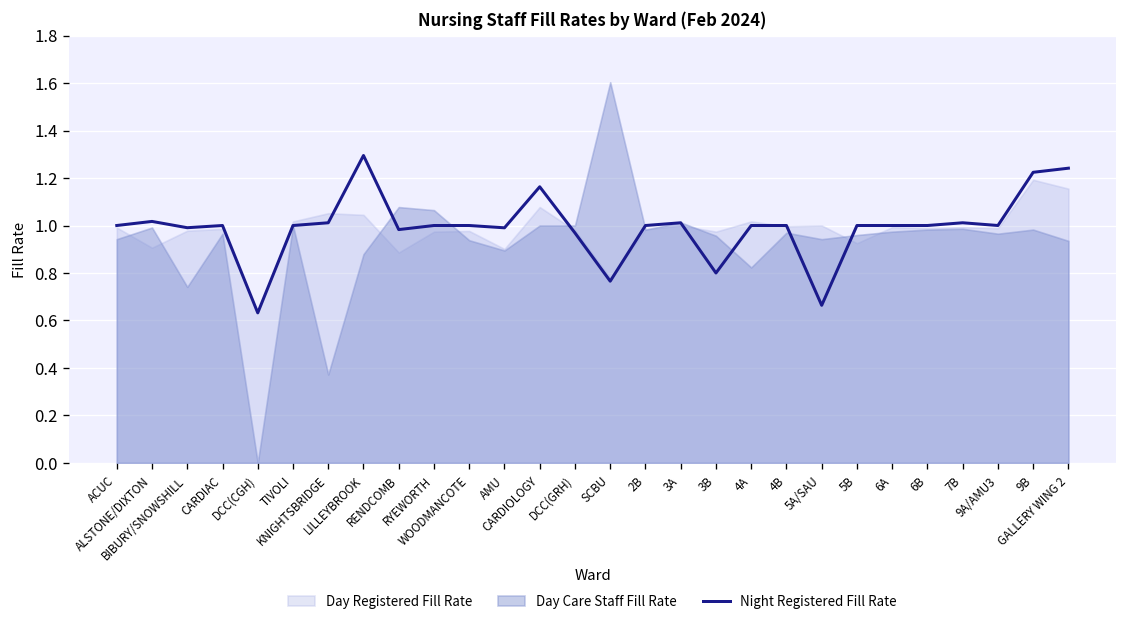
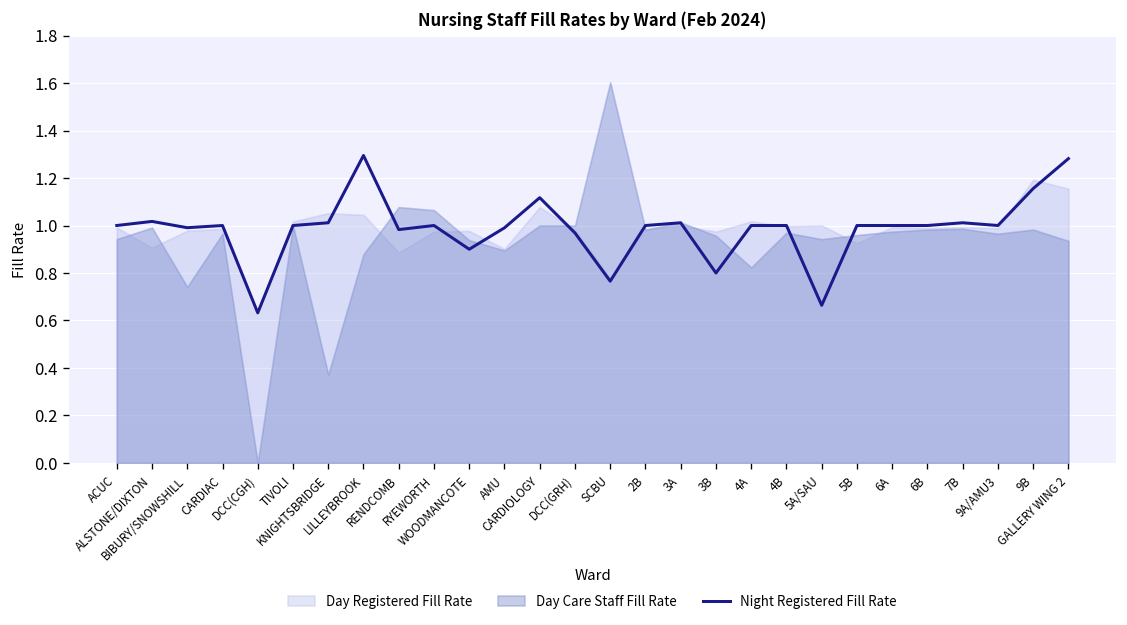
Night Registered Fill Rate, WOODMANCOTE: 1.0 -> 0.9
Night Registered Fill Rate, CARDIOLOGY: 1.16 -> 1.12
Night Registered Fill Rate, 9B: 1.22 -> 1.16
Night Registered Fill Rate, GALLERY WING 2: 1.24 -> 1.28
